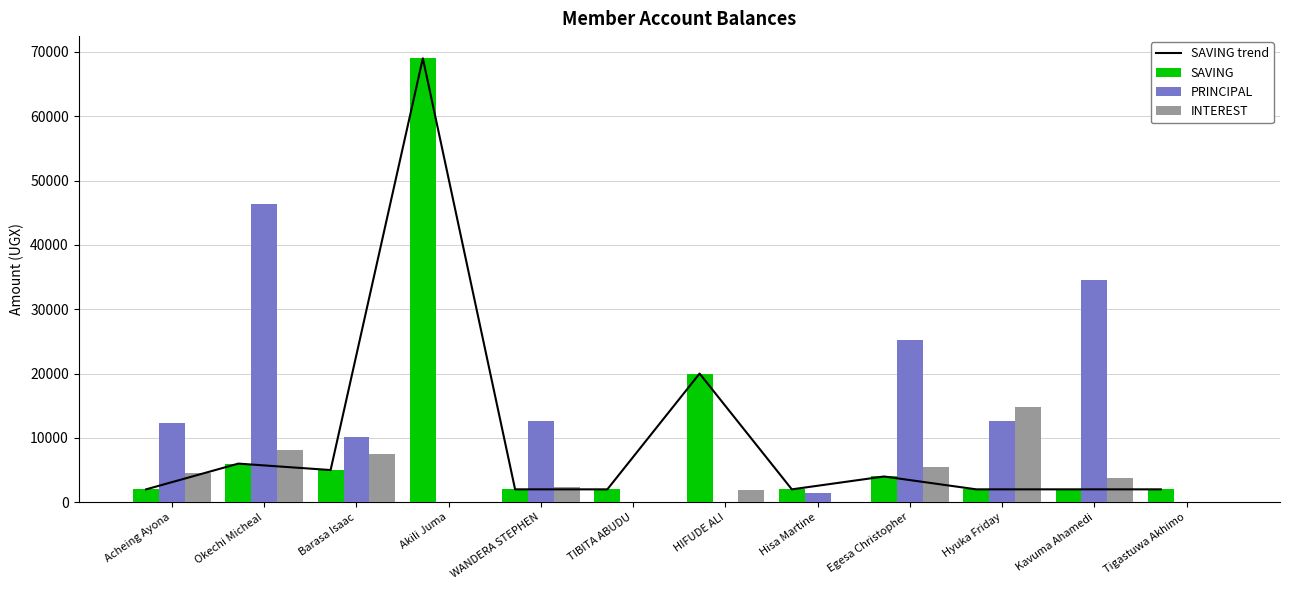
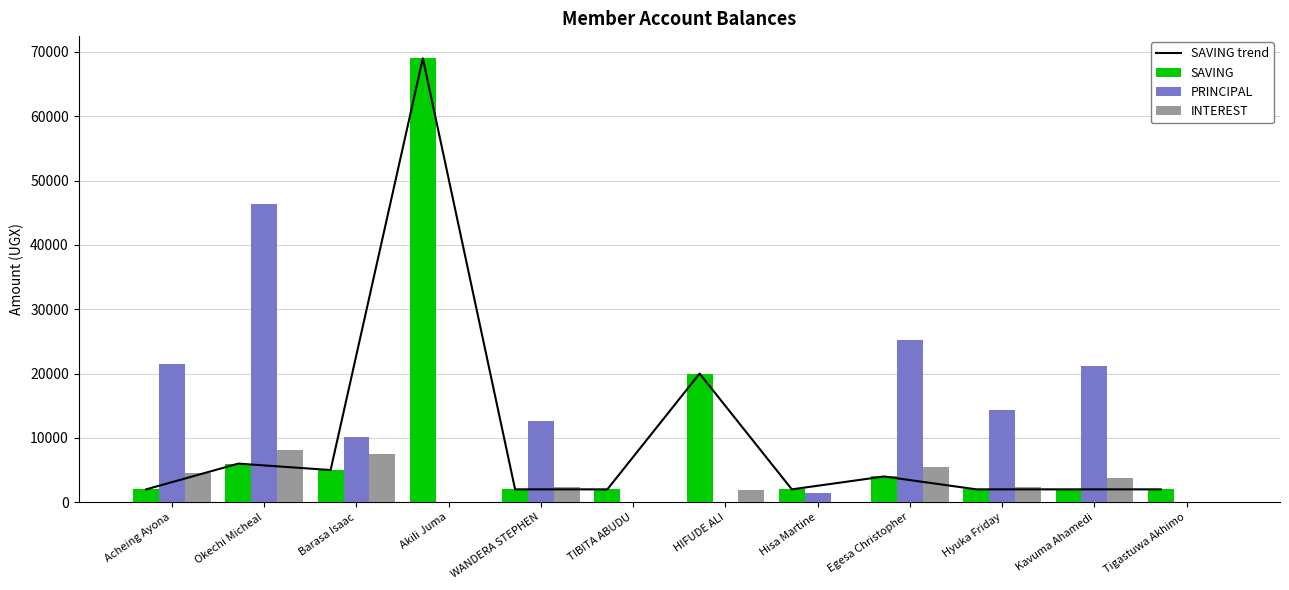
PRINCIPAL, Acheing Ayona: 12000 -> 22000
PRINCIPAL, Hyuka Friday: 13000 -> 14000
INTEREST, Hyuka Friday: 15000 -> 2000
PRINCIPAL, Kavuma Ahamedi: 35000 -> 21000
